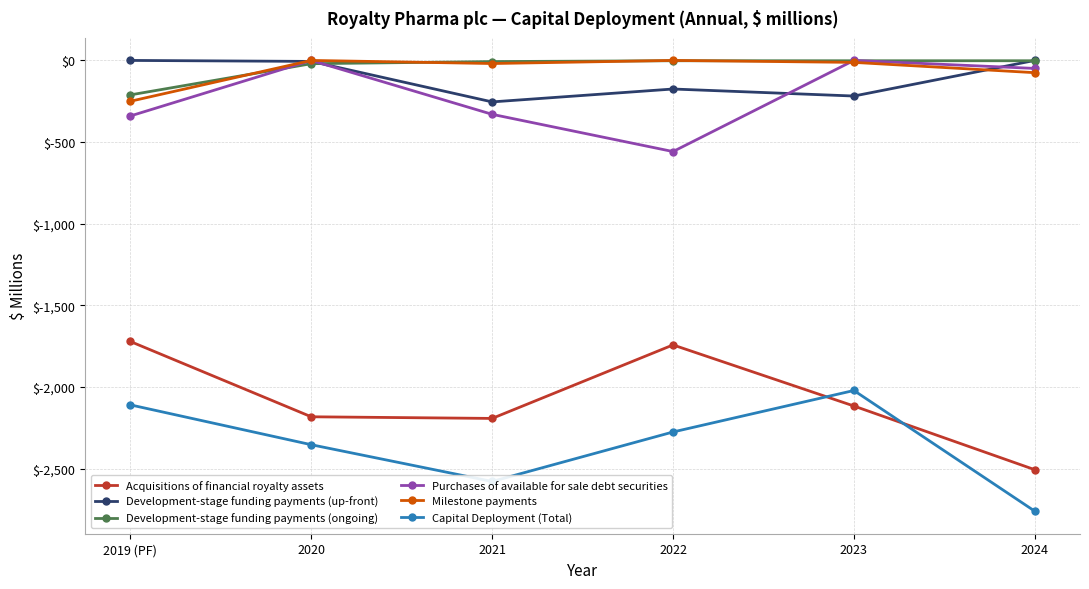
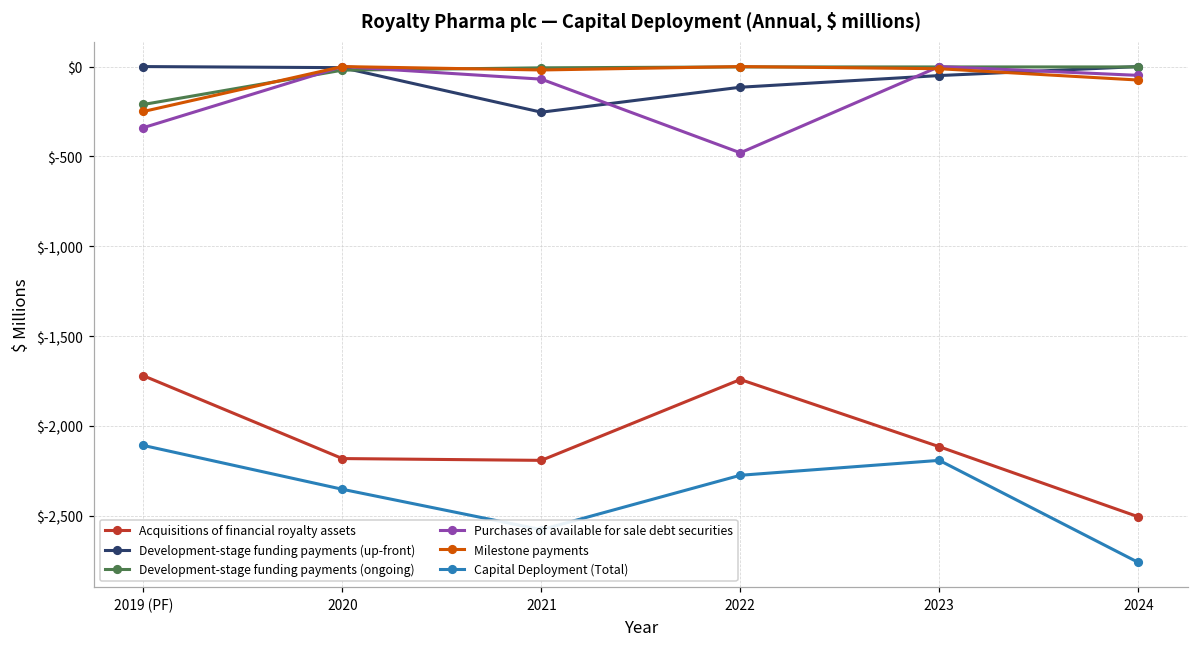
Purchases of available for sale debt securities, 2021: $-330 -> $-70
Development-stage funding payments (up-front), 2022: $-180 -> $-120
Purchases of available for sale debt securities, 2022: $-560 -> $-480
Development-stage funding payments (up-front), 2023: $-220 -> $-50
Capital Deployment (Total), 2023: $-2,020 -> $-2,190
